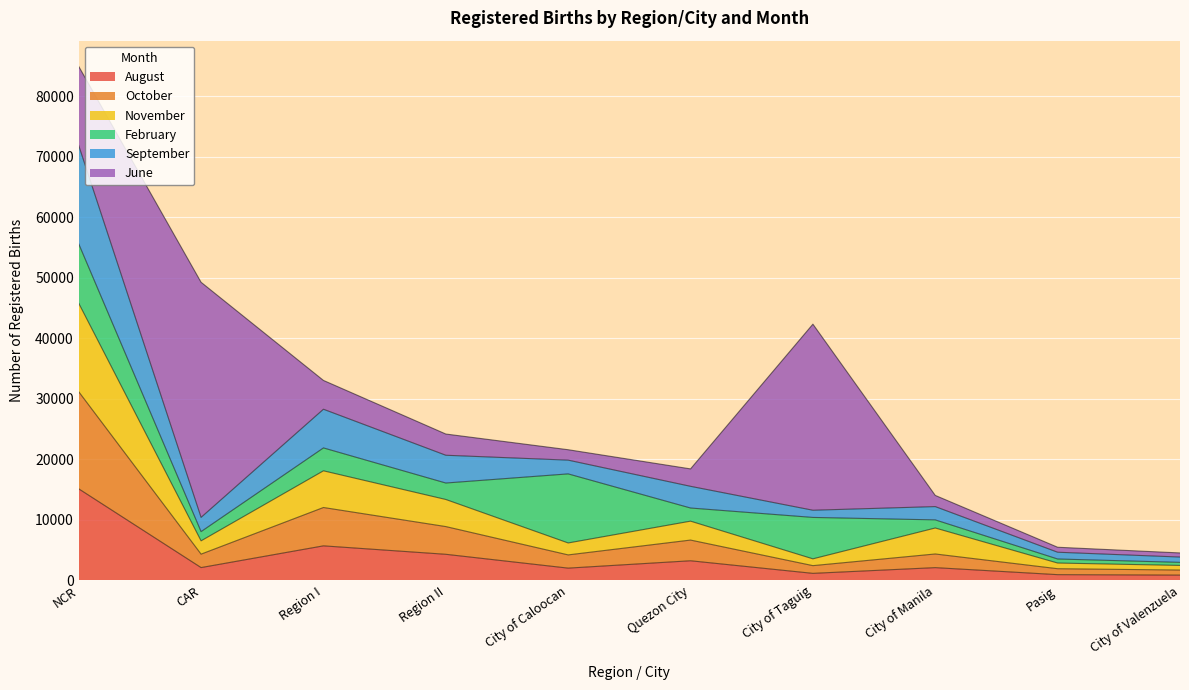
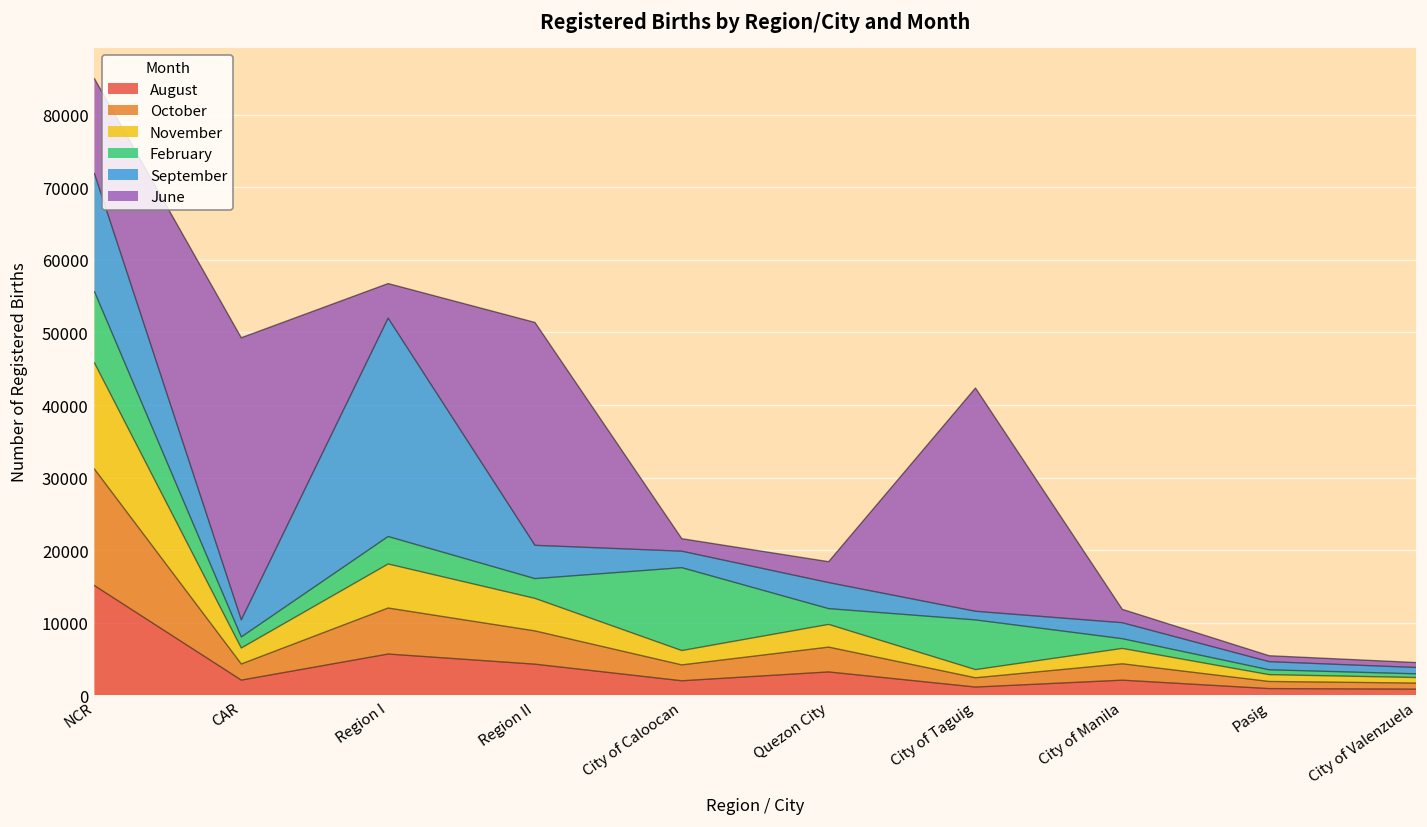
September, Region I: 6000 -> 30000
June, Region II: 4000 -> 31000
November, City of Manila: 4000 -> 2000
